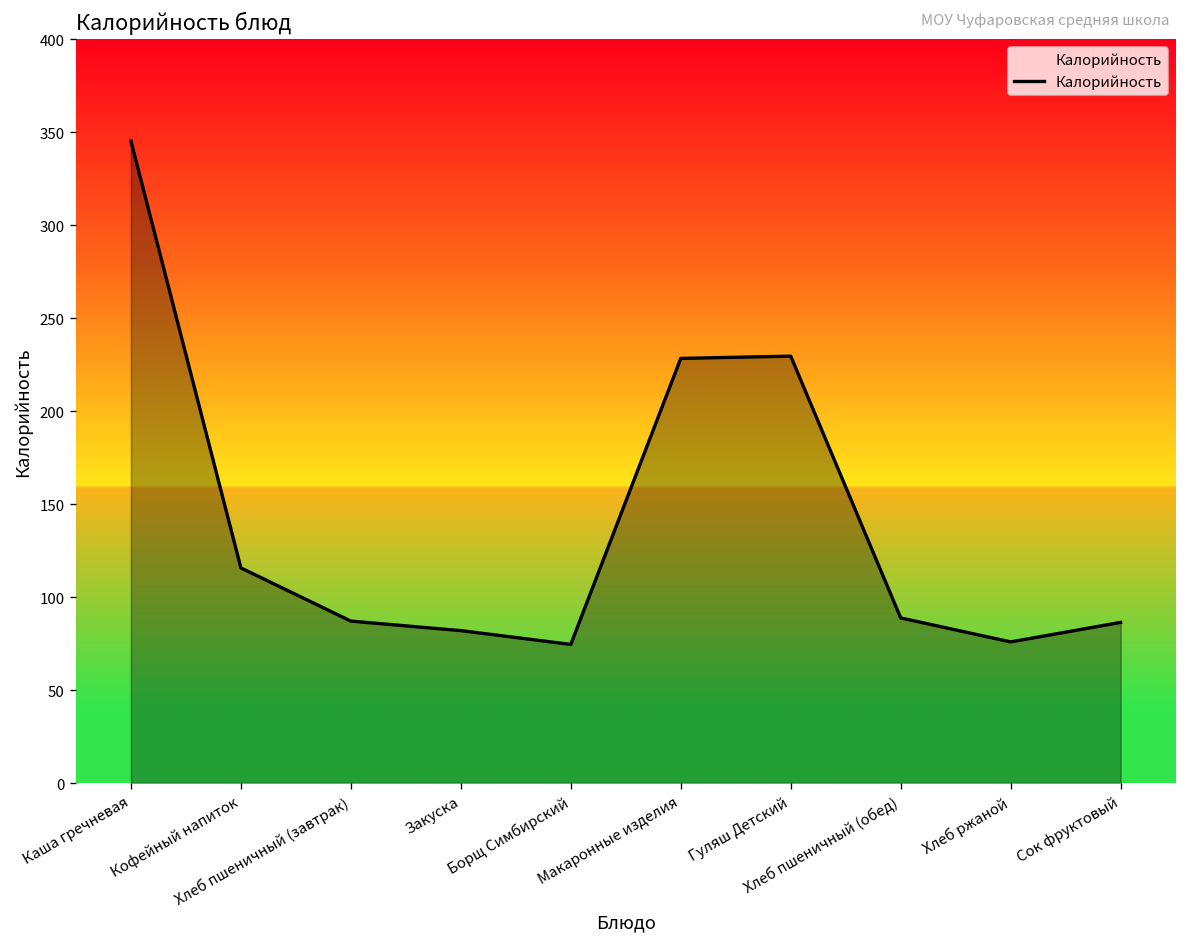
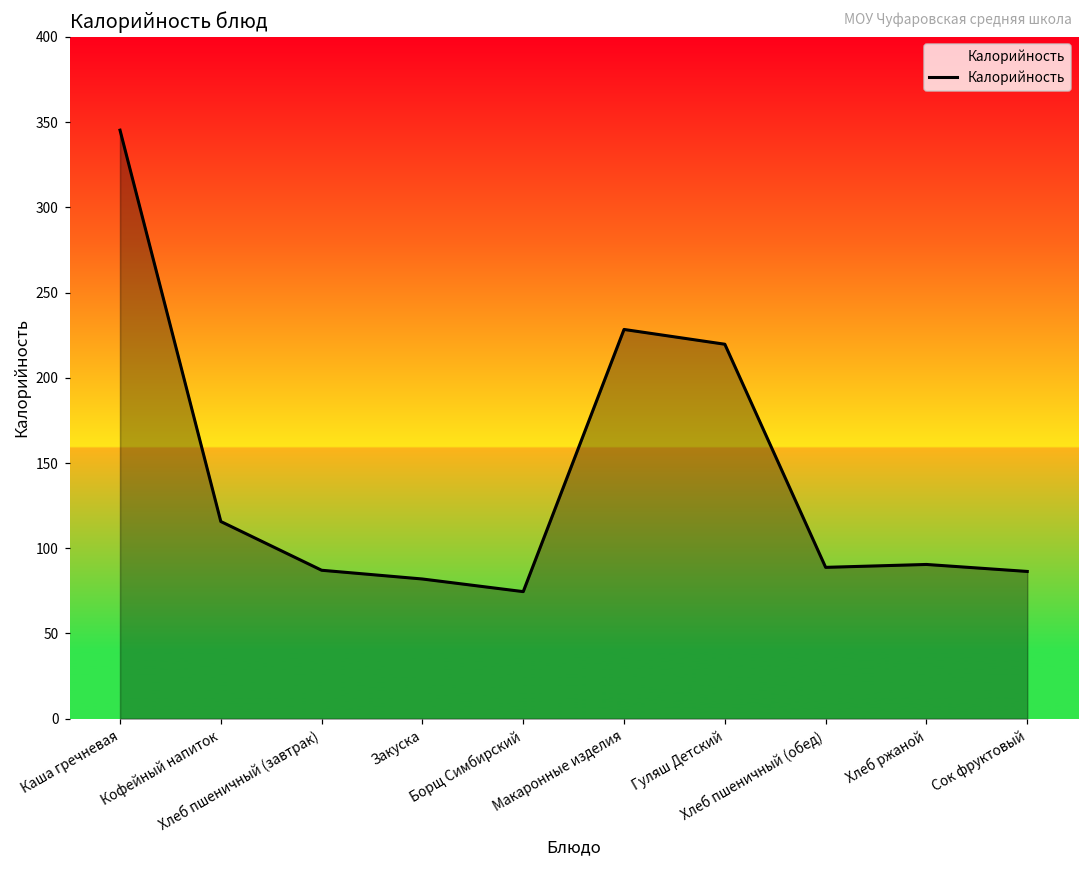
Гуляш Детский: 230 -> 220
Хлеб ржаной: 76 -> 91
